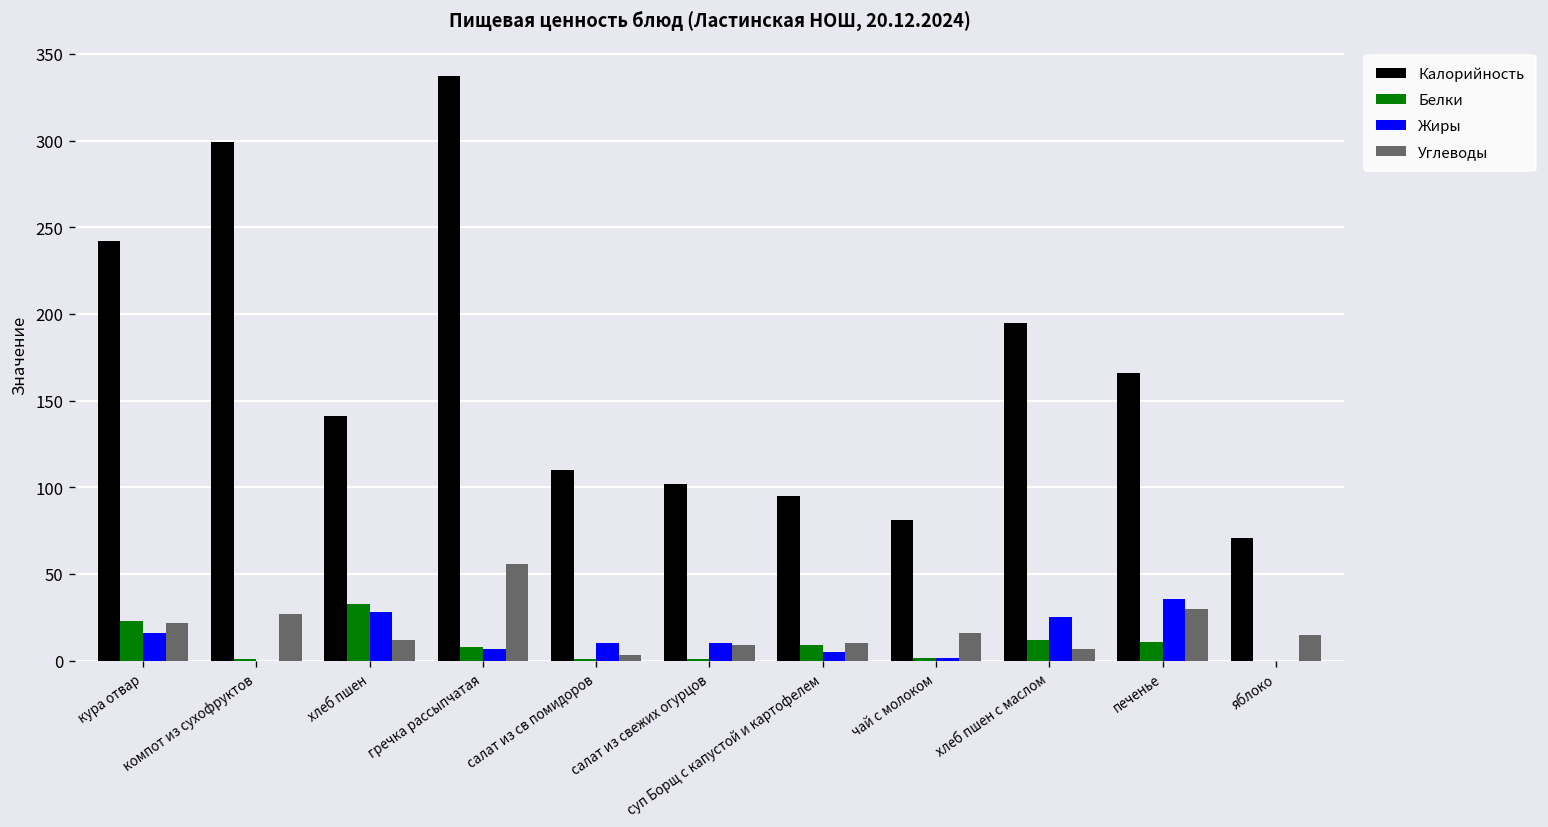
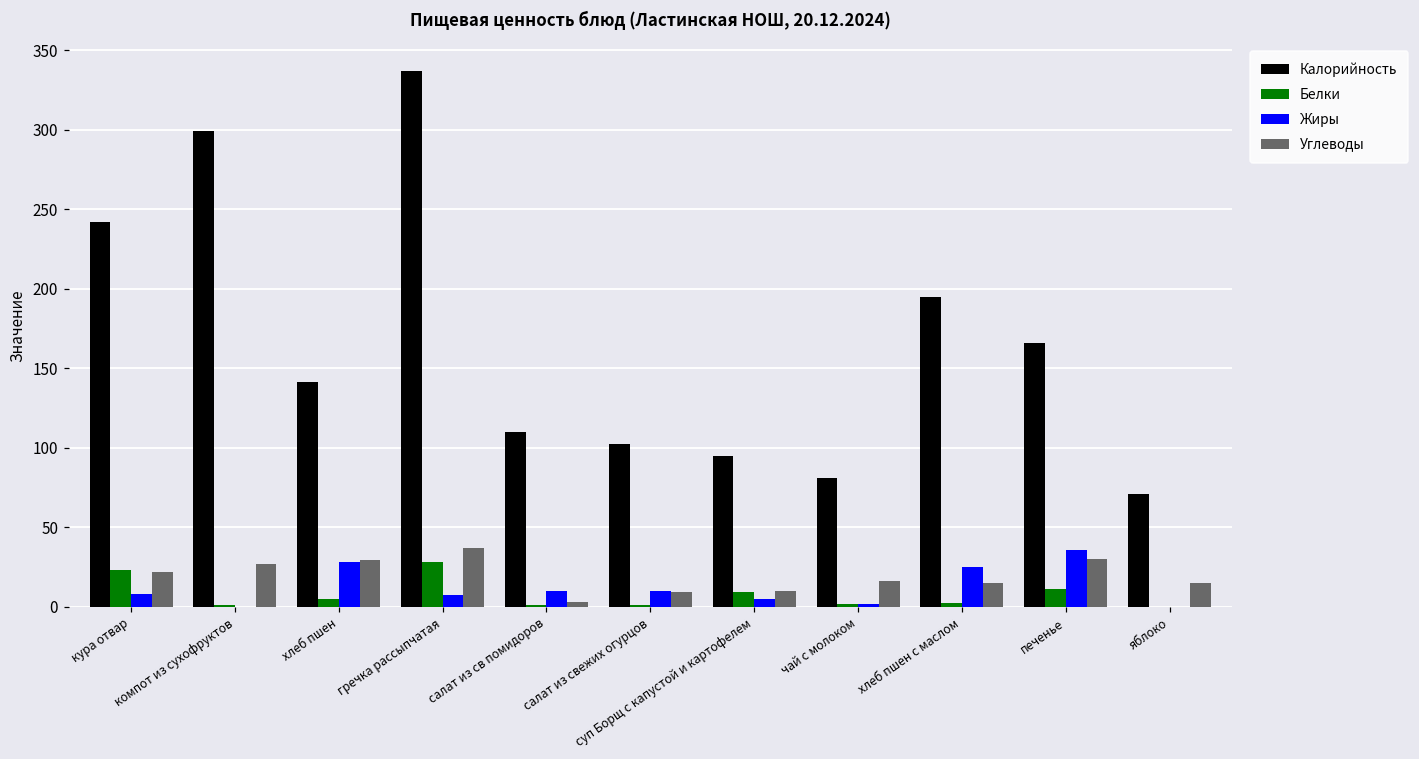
Жиры, кура отвар: 16 -> 8
Белки, хлеб пшен: 32 -> 5
Углеводы, хлеб пшен: 12 -> 29
Белки, гречка рассыпчатая: 8 -> 28
Углеводы, гречка рассыпчатая: 56 -> 37
Белки, хлеб пшен с маслом: 12 -> 2
Углеводы, хлеб пшен с маслом: 7 -> 15
